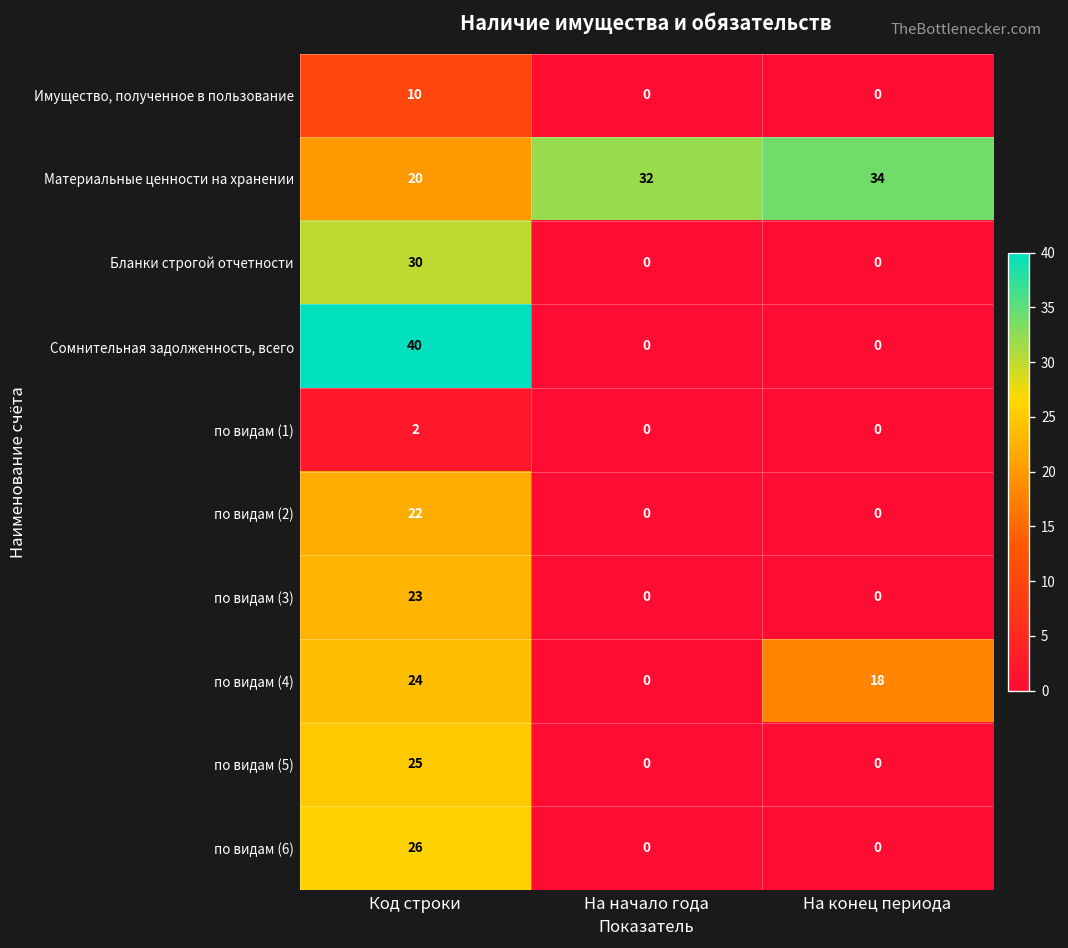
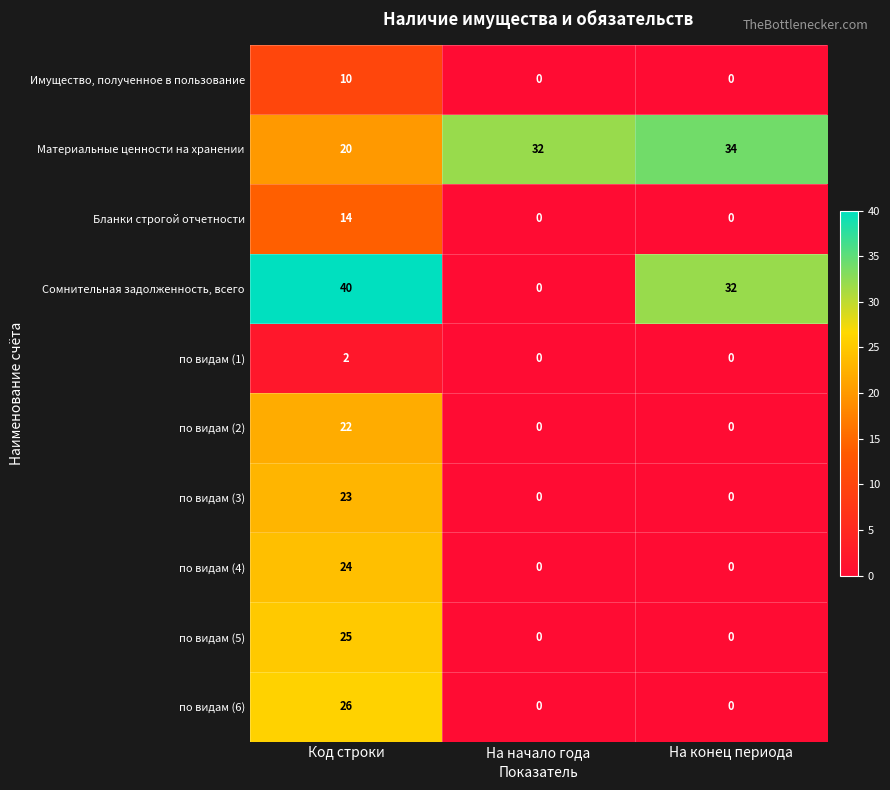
Бланки строгой отчетности, Код строки: 30 -> 14
Сомнительная задолженность, всего, На конец периода: 0 -> 32
по видам (4), На конец периода: 18 -> 0
